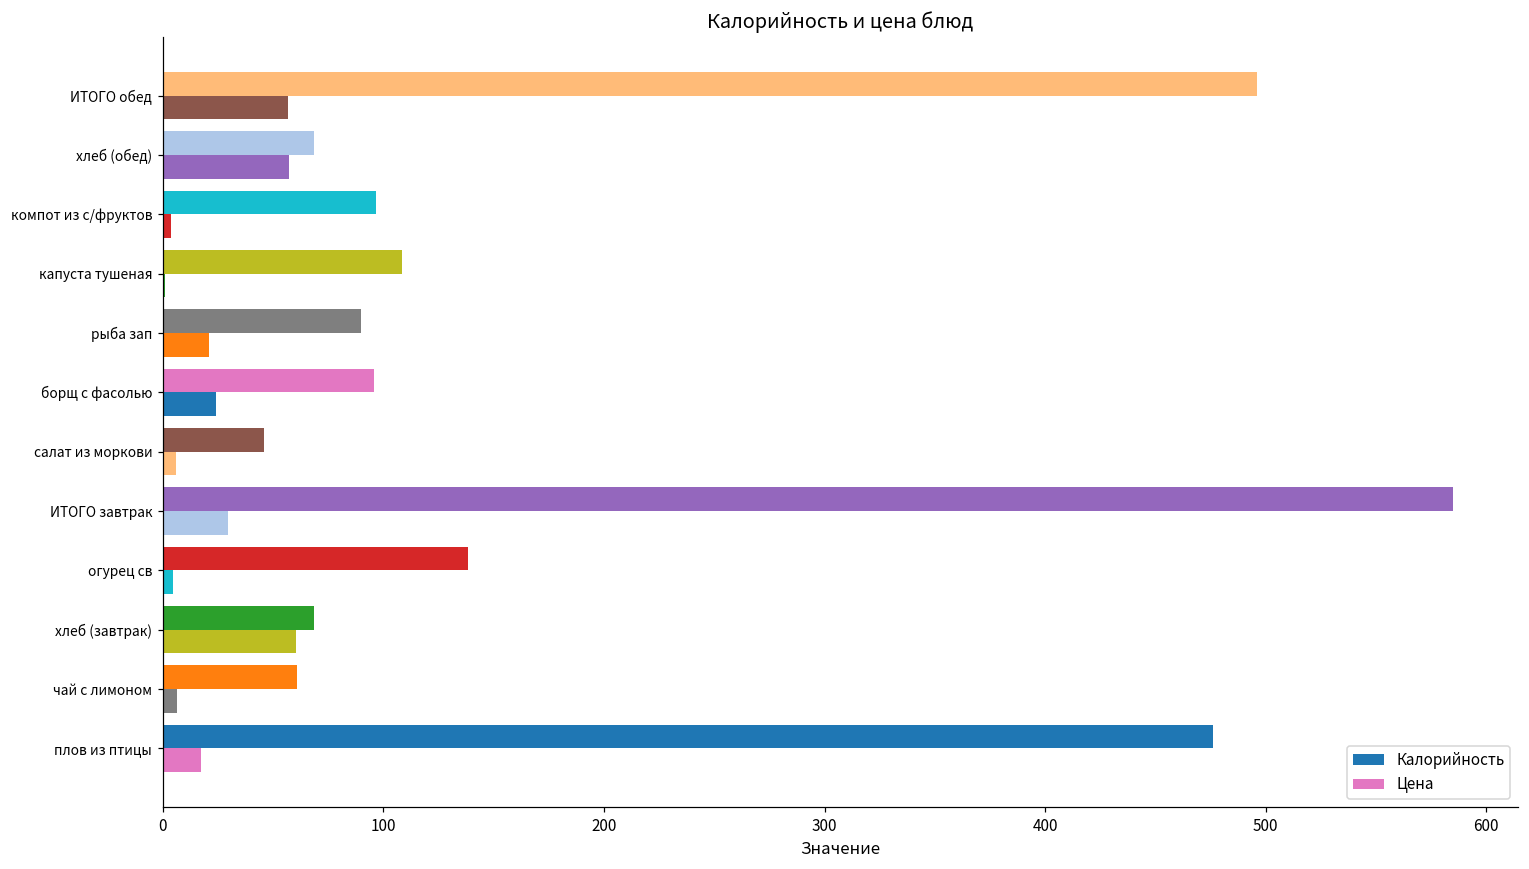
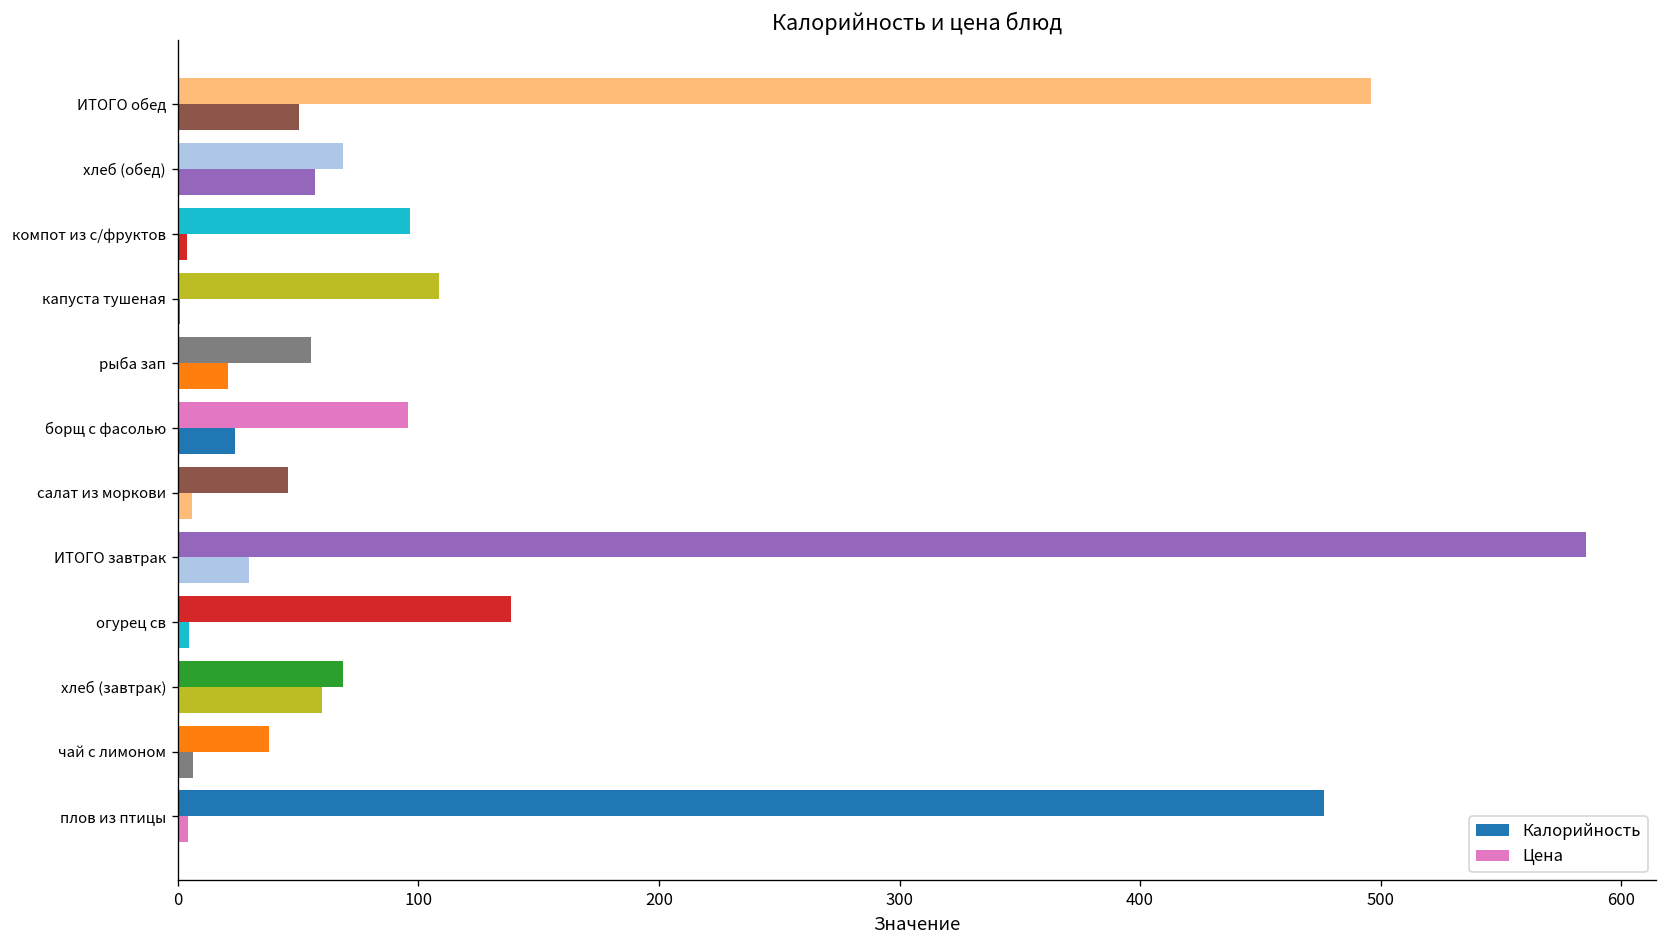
Цена, ИТОГО обед: 57 -> 50
Калорийность, рыба зап: 90 -> 55
Калорийность, чай с лимоном: 61 -> 38
Цена, плов из птицы: 17 -> 4
